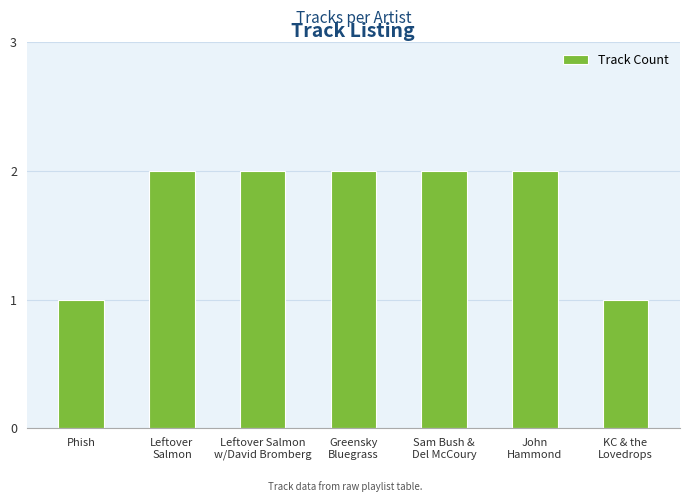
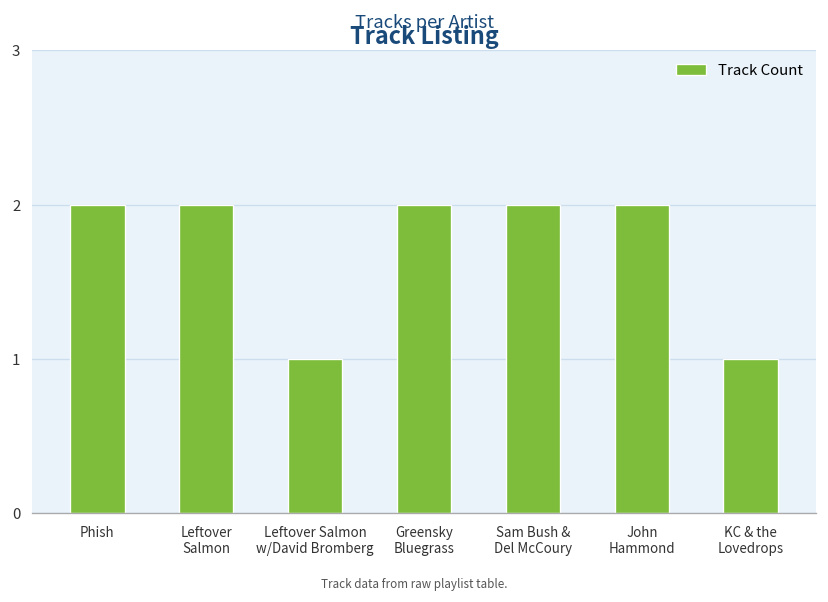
Phish: 1 -> 2
Leftover Salmon w/David Bromberg: 2 -> 1
